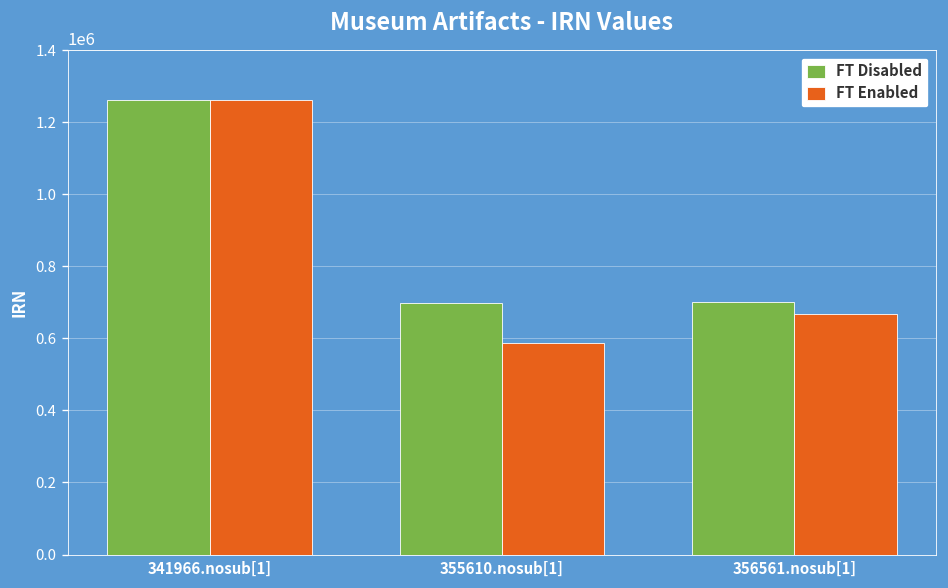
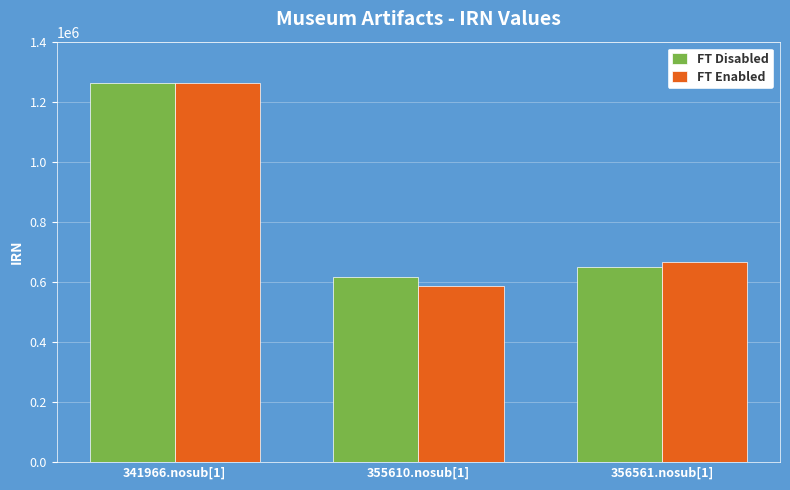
FT Disabled, 355610.nosub[1]: 700000 -> 620000
FT Disabled, 356561.nosub[1]: 700000 -> 650000
